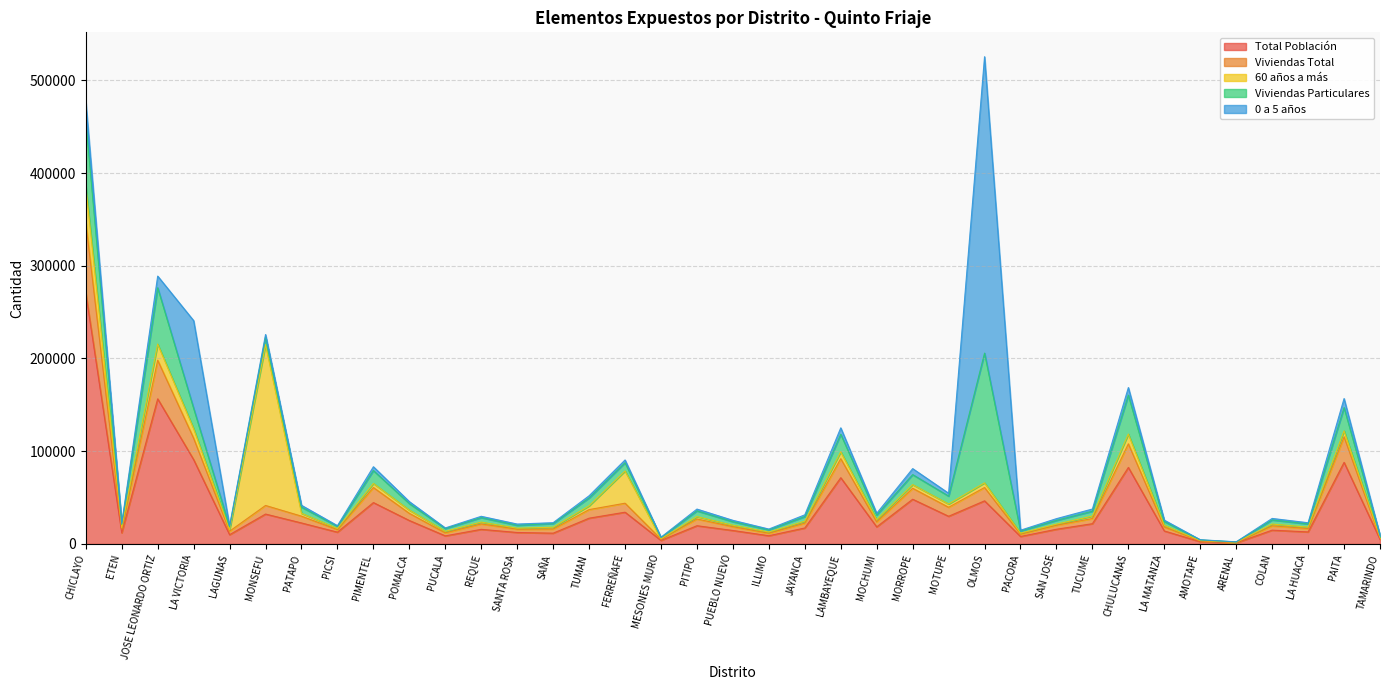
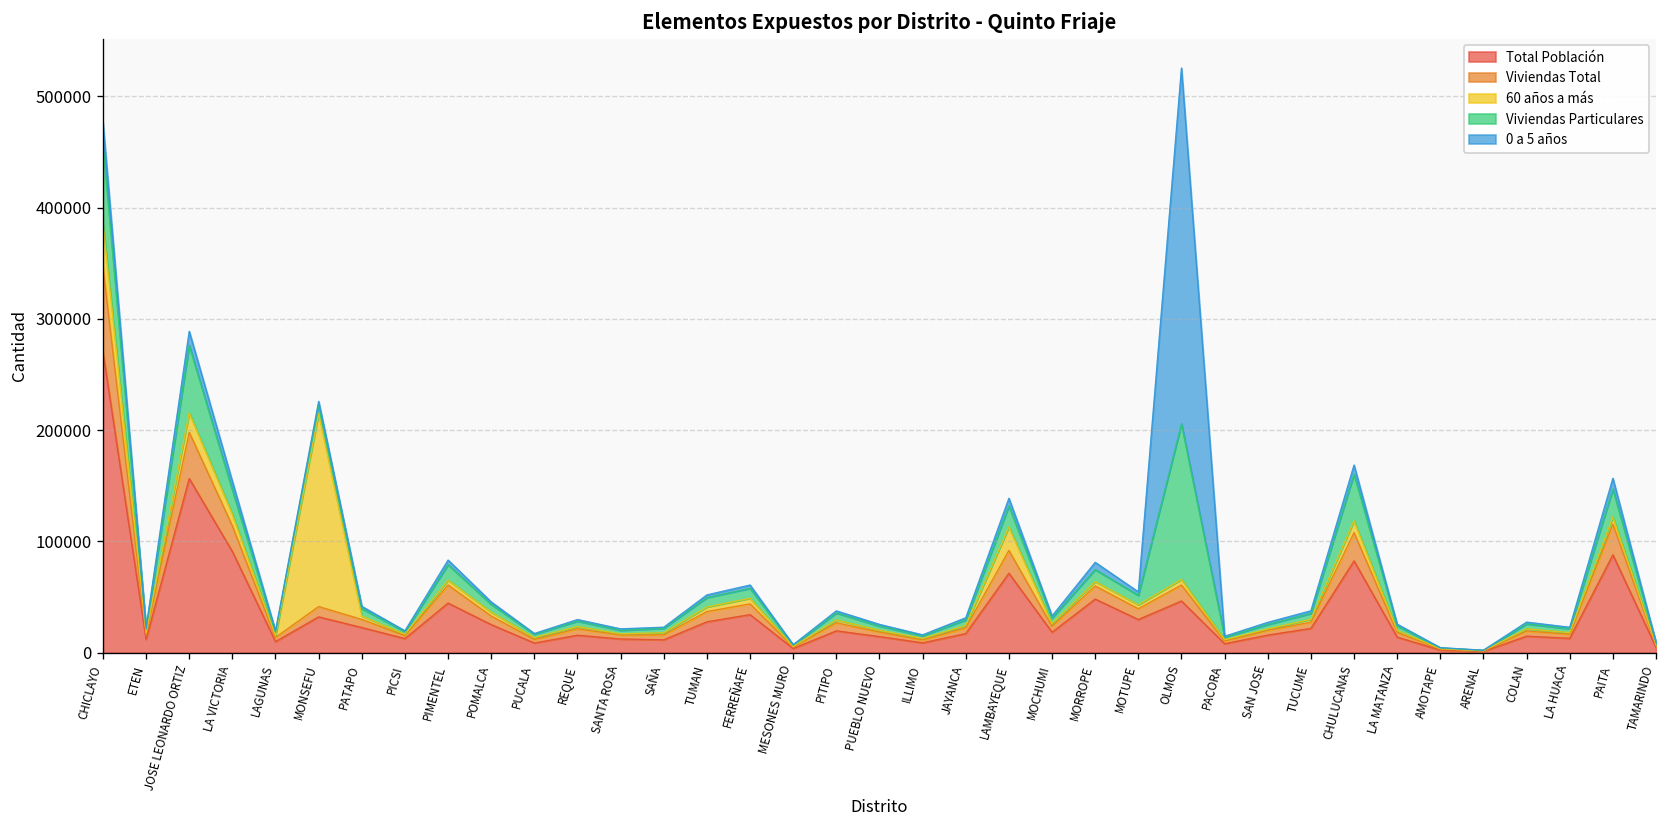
0 a 5 años, LA VICTORIA: 90000 -> 10000
60 años a más, FERREÑAFE: 30000 -> 10000
60 años a más, LAMBAYEQUE: 10000 -> 20000
